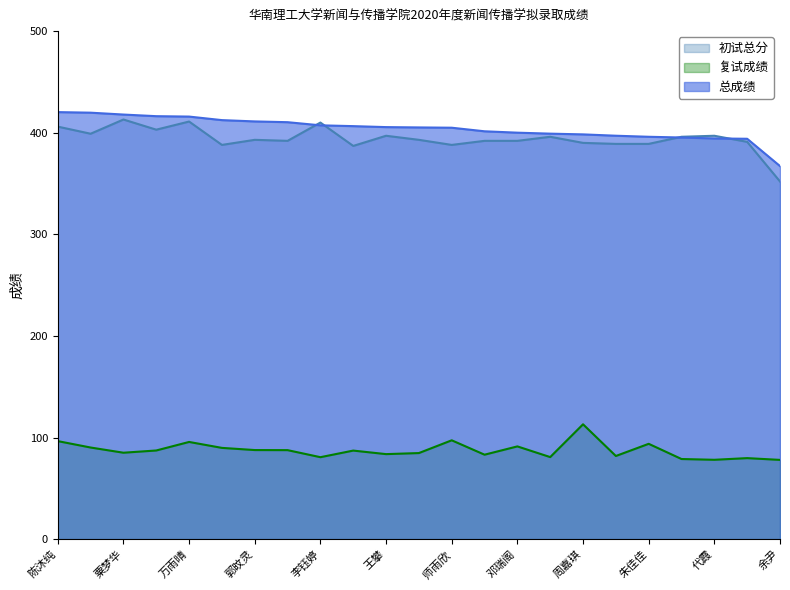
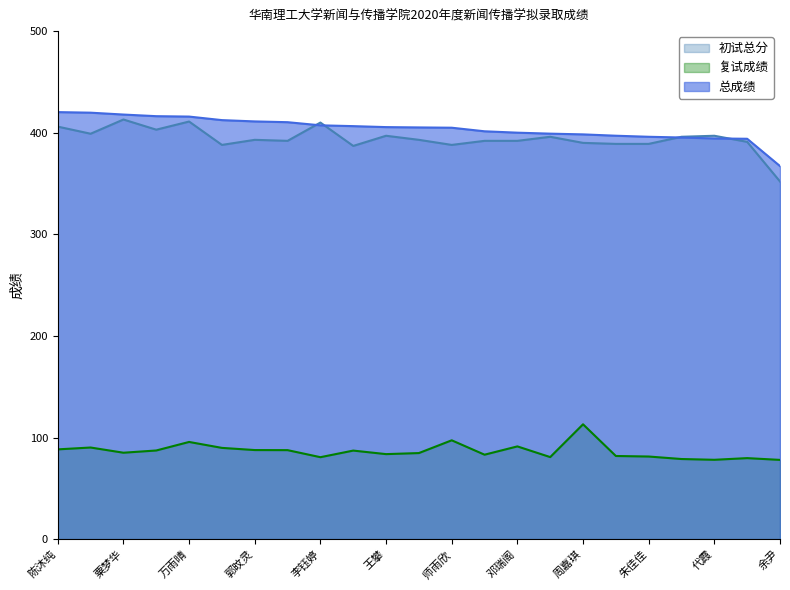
复试成绩, 陈沐纯: 96 -> 88
复试成绩, 朱佳佳: 94 -> 81
